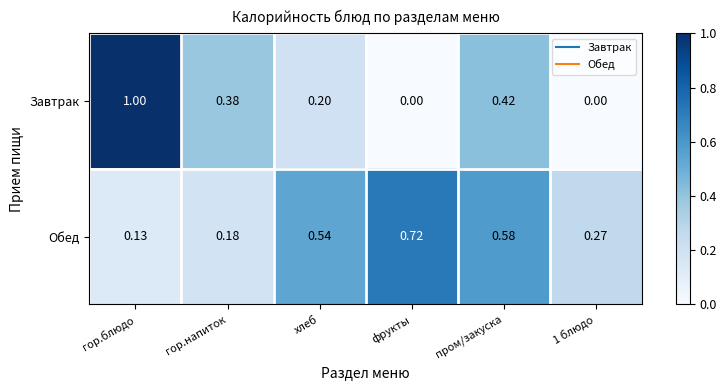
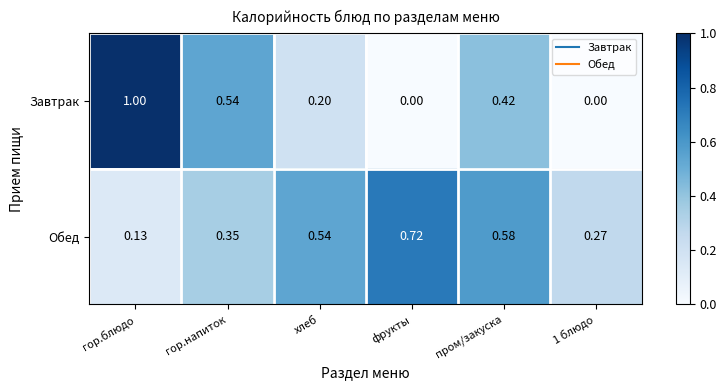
Завтрак, гор.напиток: 0.38 -> 0.54
Обед, гор.напиток: 0.18 -> 0.35
